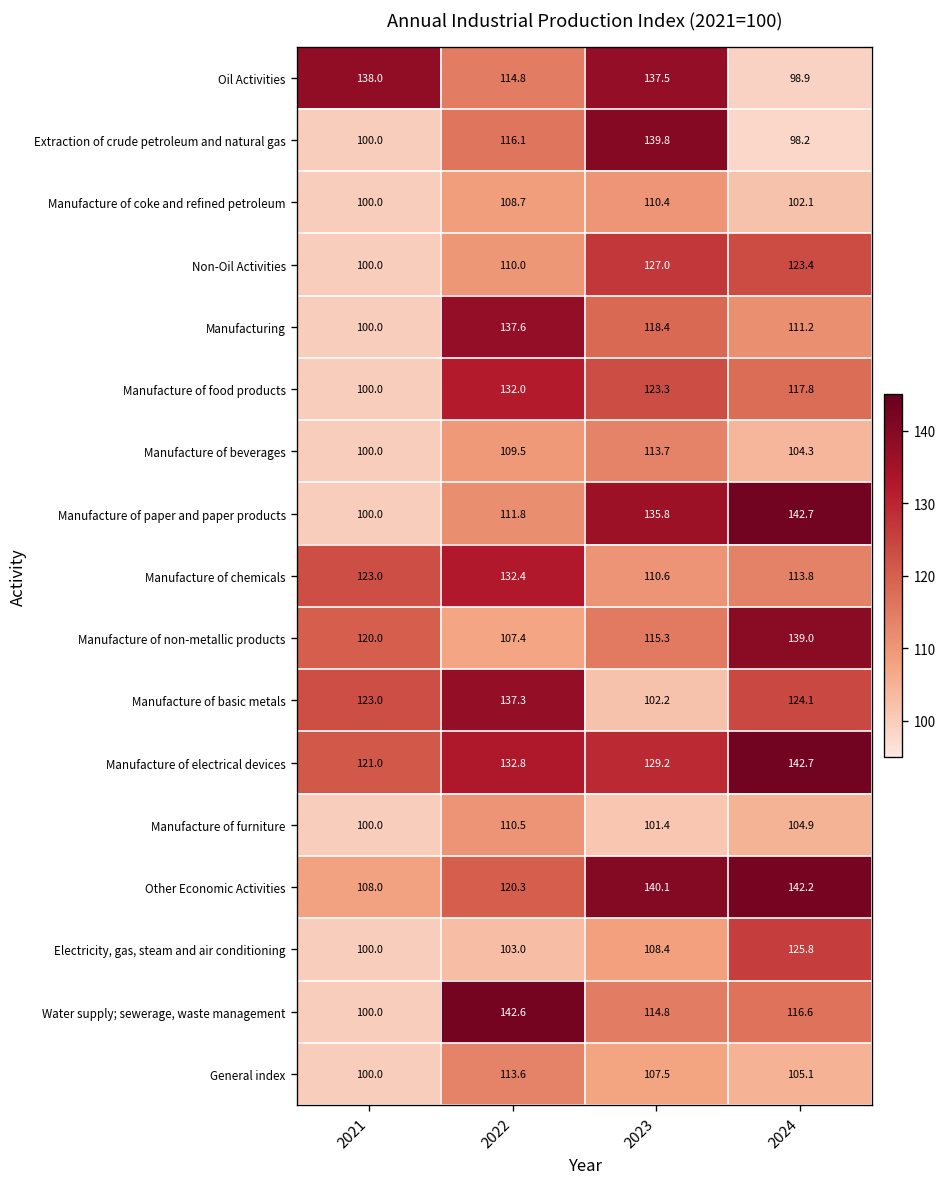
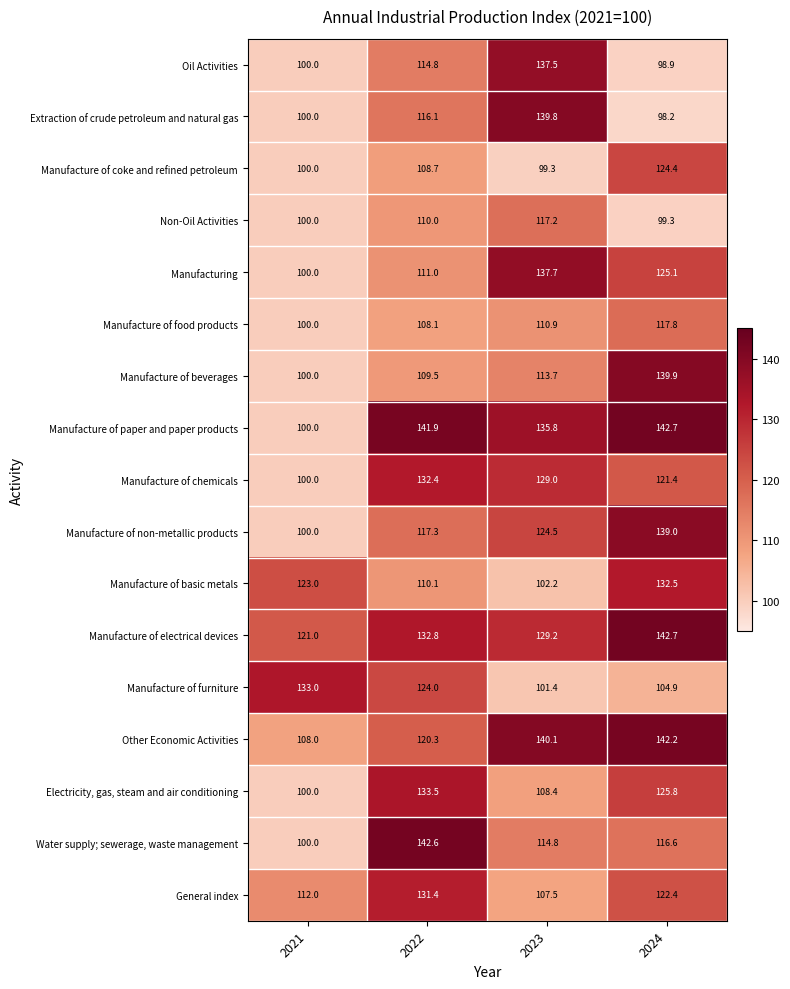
Oil Activities, 2021: 138.0 -> 100.0
Manufacture of coke and refined petroleum, 2023: 110.4 -> 99.3
Manufacture of coke and refined petroleum, 2024: 102.1 -> 124.4
Non-Oil Activities, 2023: 127.0 -> 117.2
Non-Oil Activities, 2024: 123.4 -> 99.3
Manufacturing, 2022: 137.6 -> 111.0
Manufacturing, 2023: 118.4 -> 137.7
Manufacturing, 2024: 111.2 -> 125.1
Manufacture of food products, 2022: 132.0 -> 108.1
Manufacture of food products, 2023: 123.3 -> 110.9
Manufacture of beverages, 2024: 104.3 -> 139.9
Manufacture of paper and paper products, 2022: 111.8 -> 141.9
Manufacture of chemicals, 2021: 123.0 -> 100.0
Manufacture of chemicals, 2023: 110.6 -> 129.0
Manufacture of chemicals, 2024: 113.8 -> 121.4
Manufacture of non-metallic products, 2021: 120.0 -> 100.0
Manufacture of non-metallic products, 2022: 107.4 -> 117.3
Manufacture of non-metallic products, 2023: 115.3 -> 124.5
Manufacture of basic metals, 2022: 137.3 -> 110.1
Manufacture of basic metals, 2024: 124.1 -> 132.5
Manufacture of furniture, 2021: 100.0 -> 133.0
Manufacture of furniture, 2022: 110.5 -> 124.0
Electricity, gas, steam and air conditioning, 2022: 103.0 -> 133.5
General index, 2021: 100.0 -> 112.0
General index, 2022: 113.6 -> 131.4
General index, 2024: 105.1 -> 122.4
